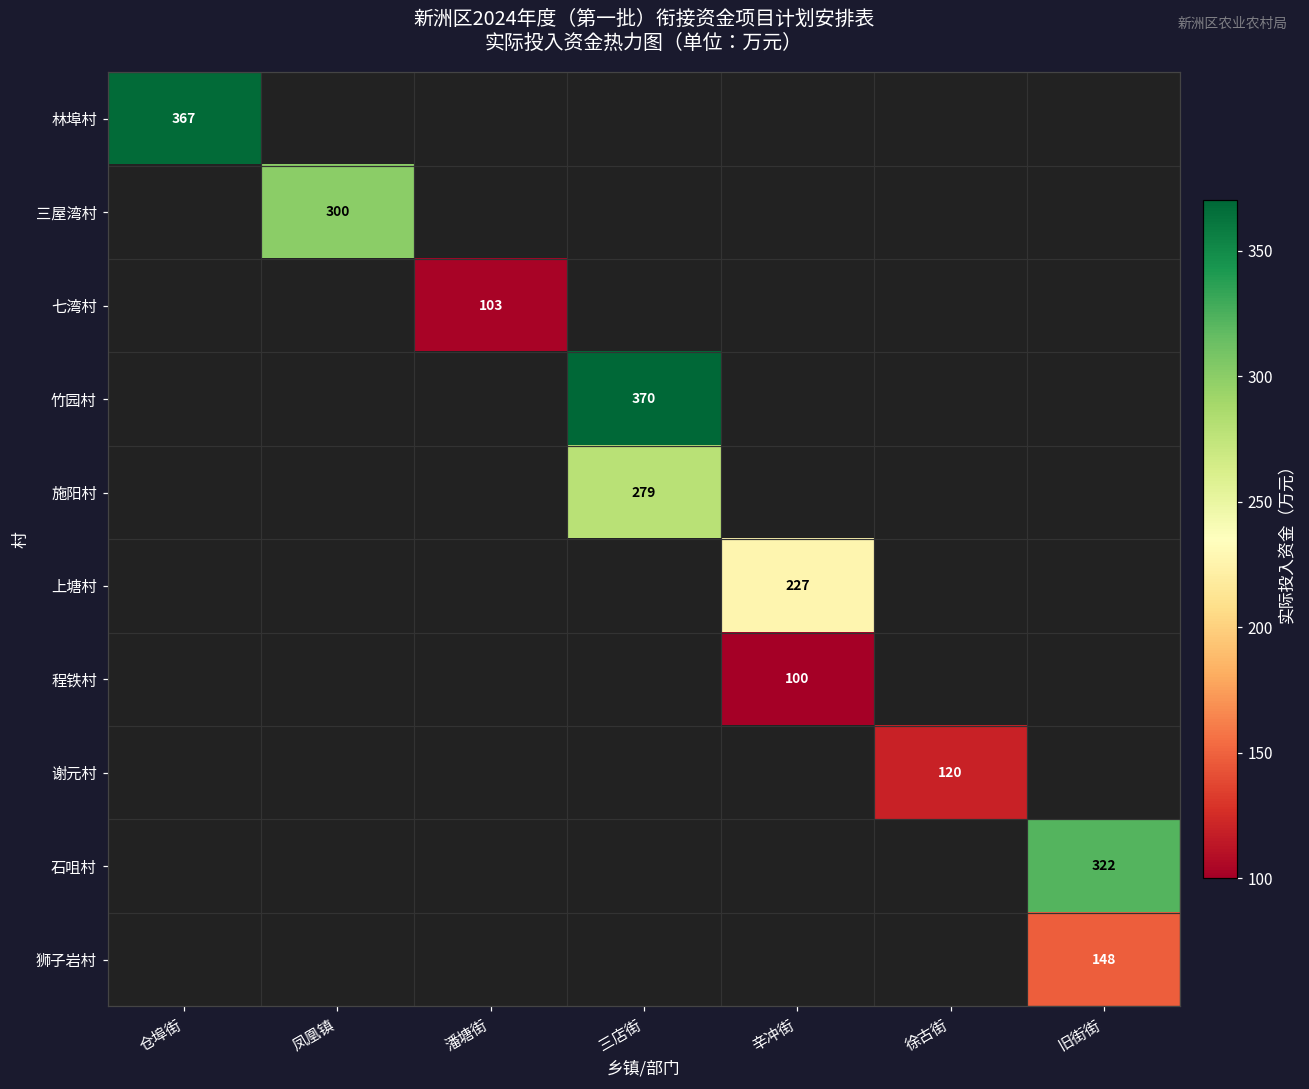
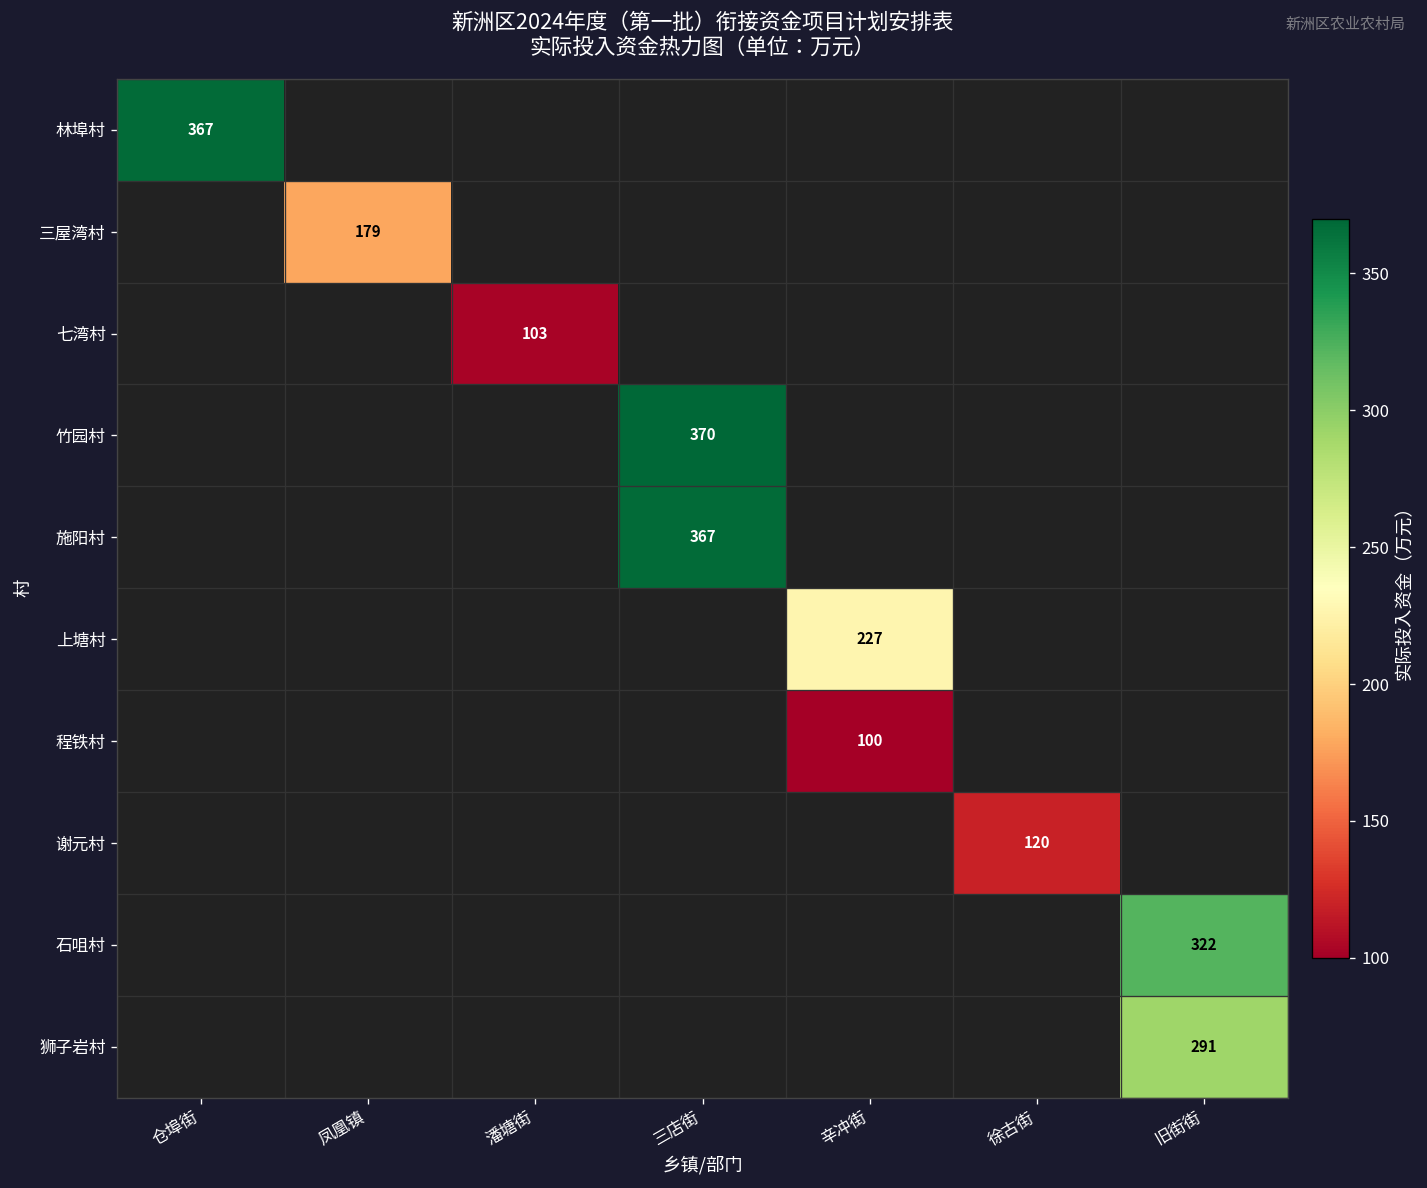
三屋湾村, 凤凰镇: 300 -> 179
施阳村, 三店街: 279 -> 367
狮子岩村, 旧街街: 148 -> 291
